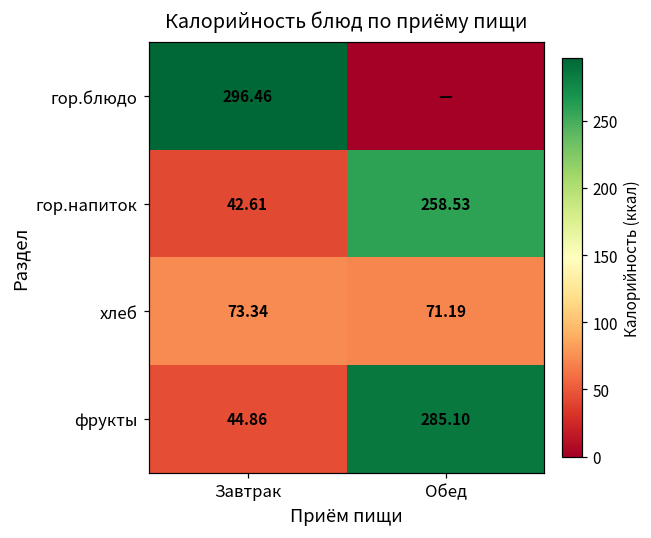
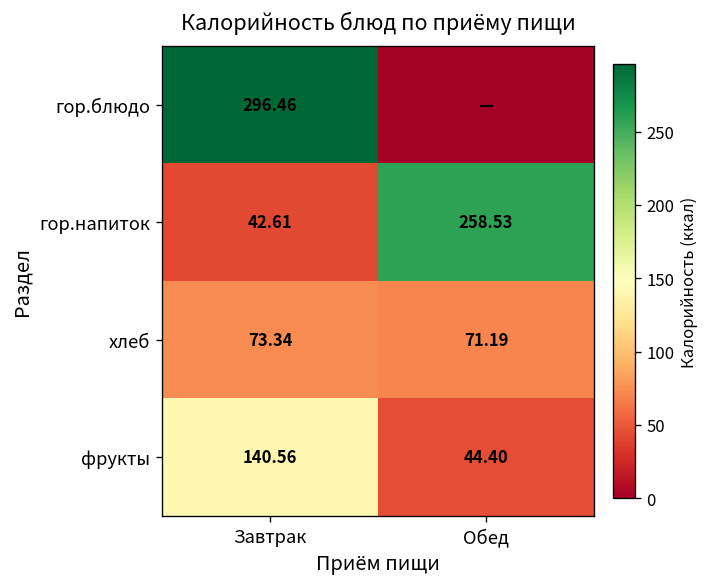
фрукты, Завтрак: 44.86 -> 140.56
фрукты, Обед: 285.10 -> 44.40
